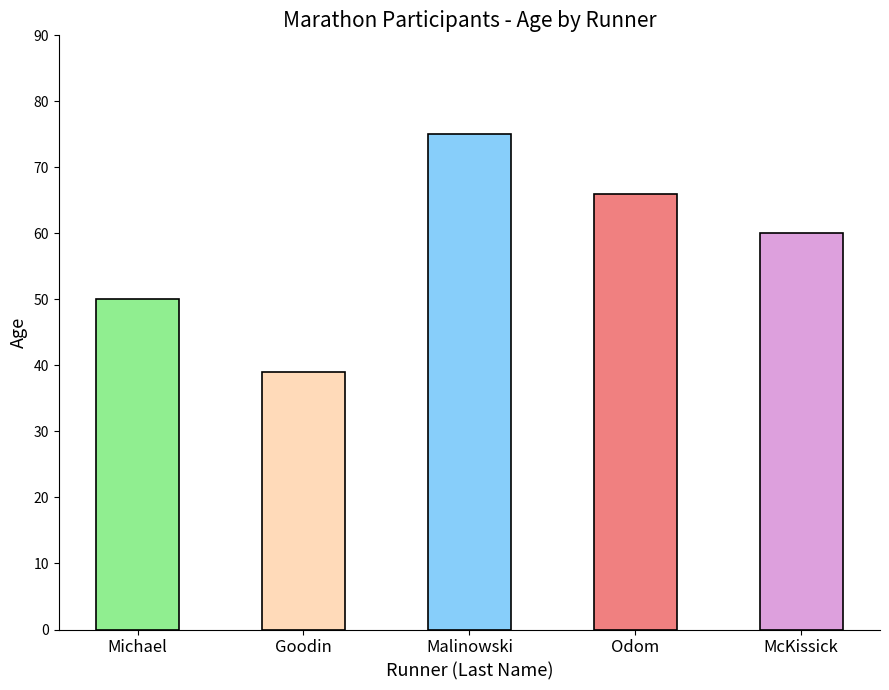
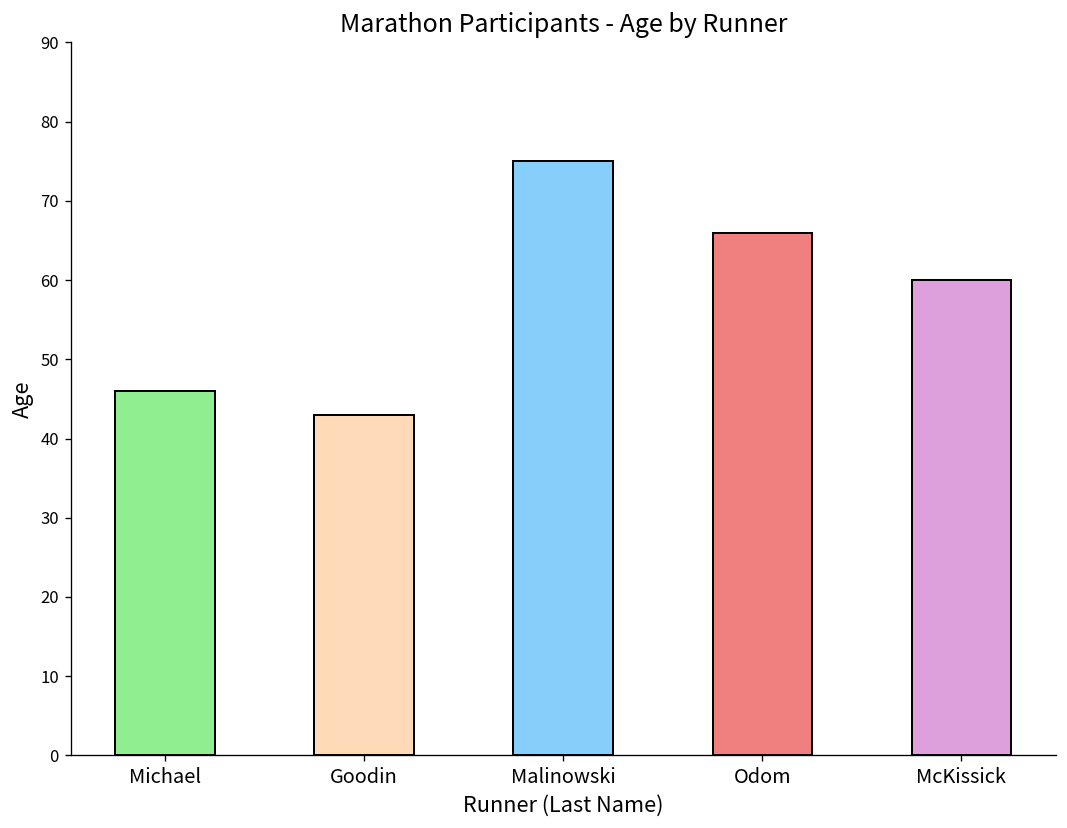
Michael: 50 -> 46
Goodin: 39 -> 43
